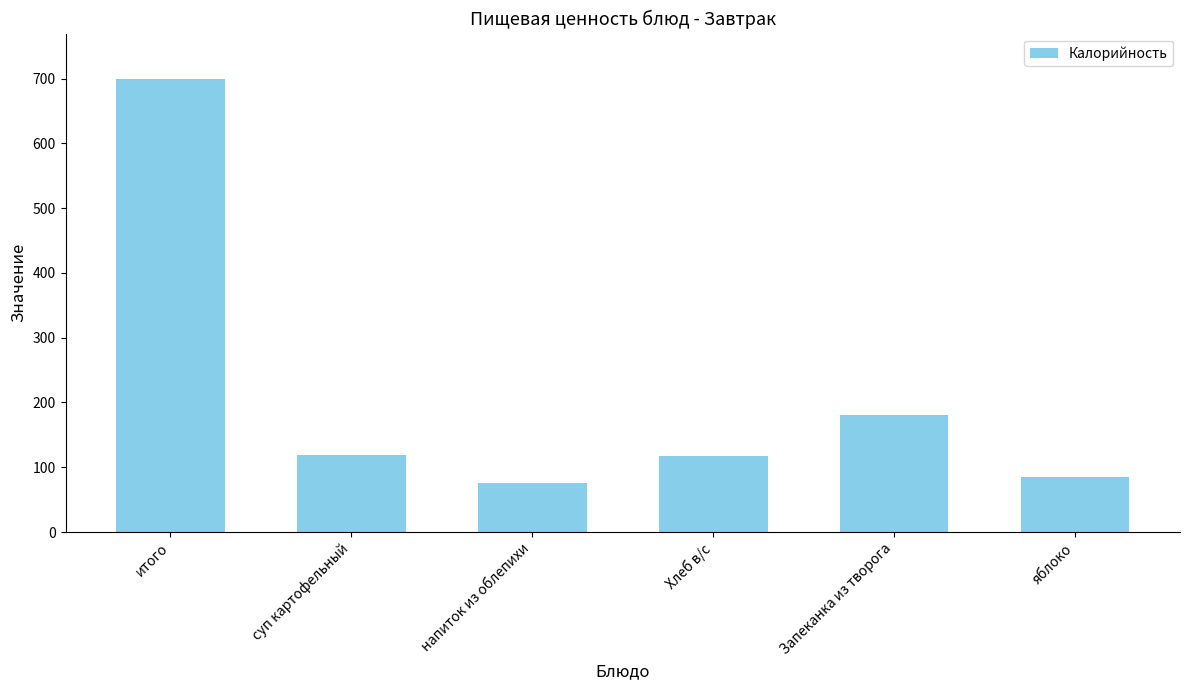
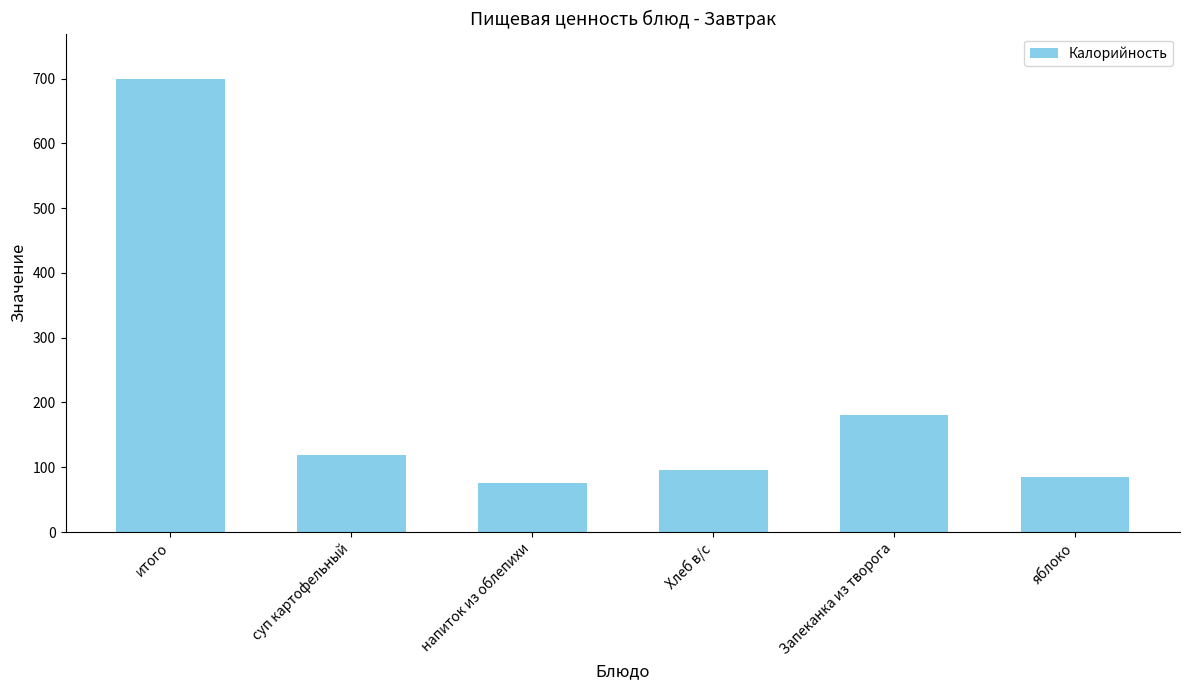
Хлеб в/с: 120 -> 100
